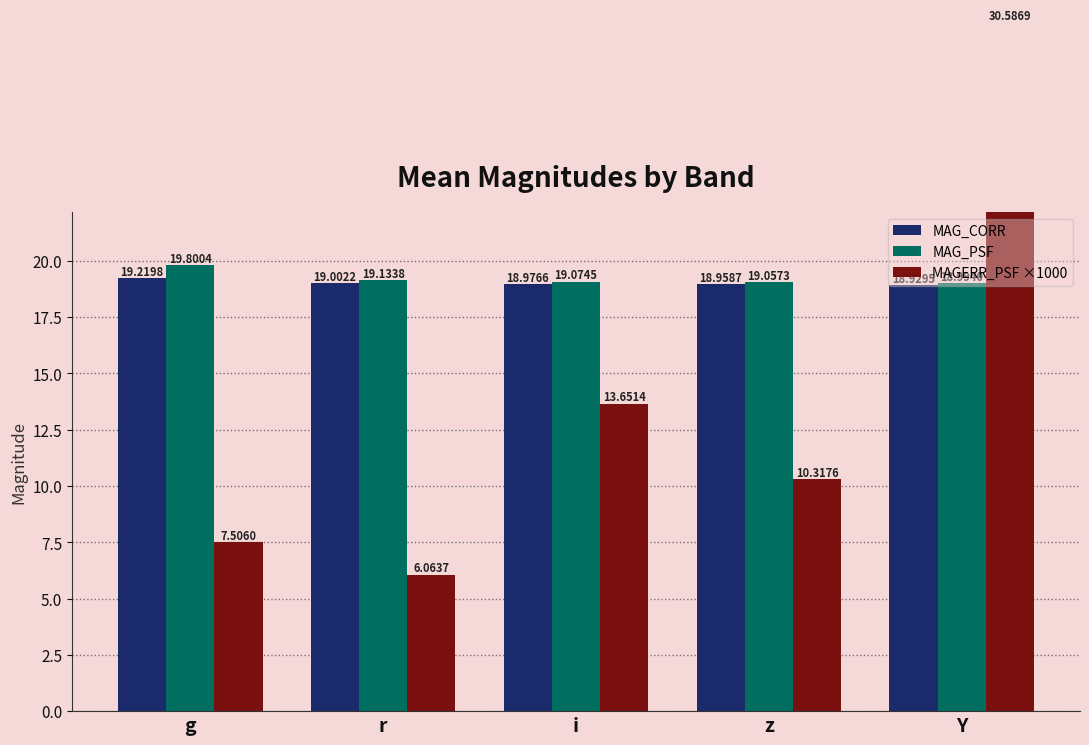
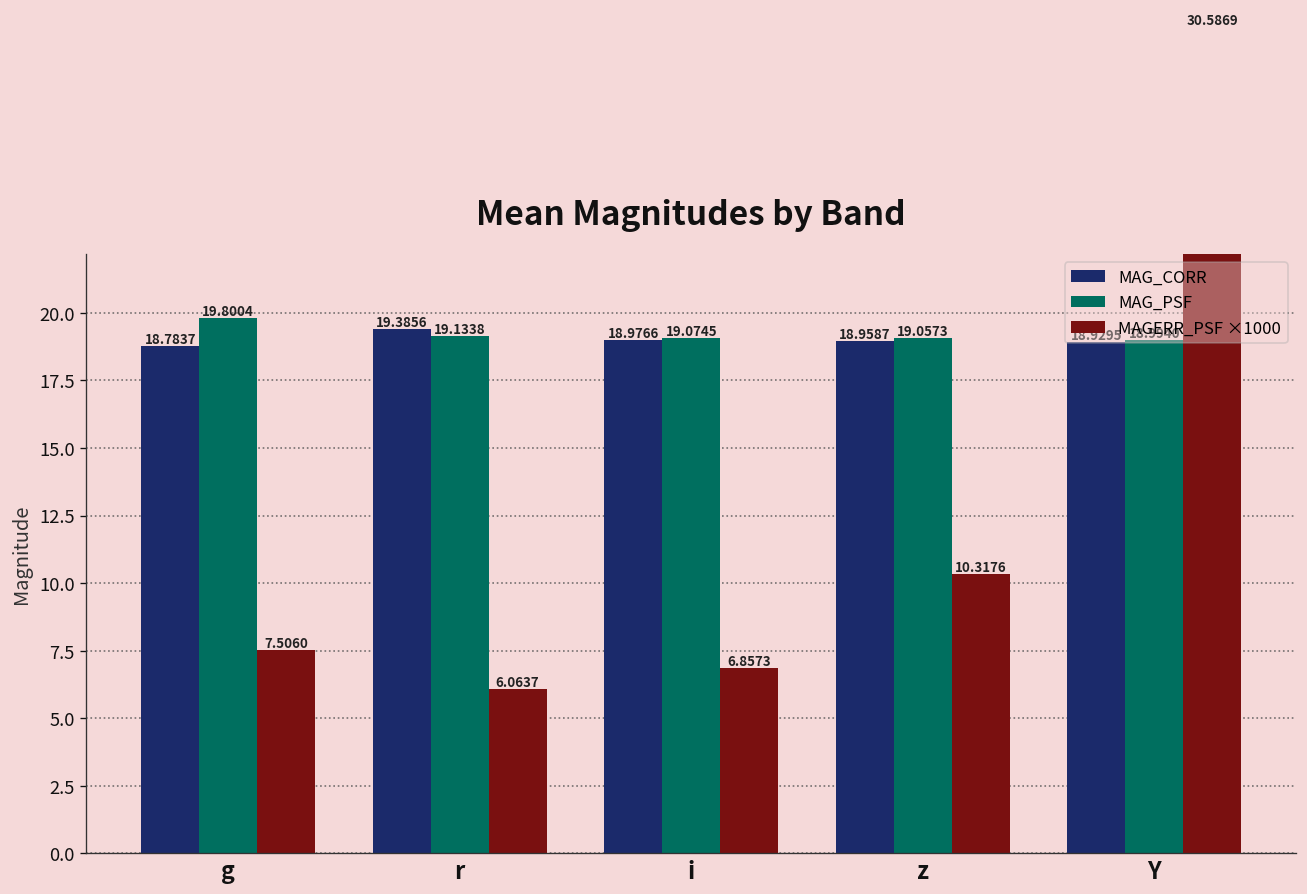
MAG_CORR, g: 19.2198 -> 18.7837
MAG_CORR, r: 19.0022 -> 19.3856
MAGERR_PSF ×1000, i: 13.6514 -> 6.8573
